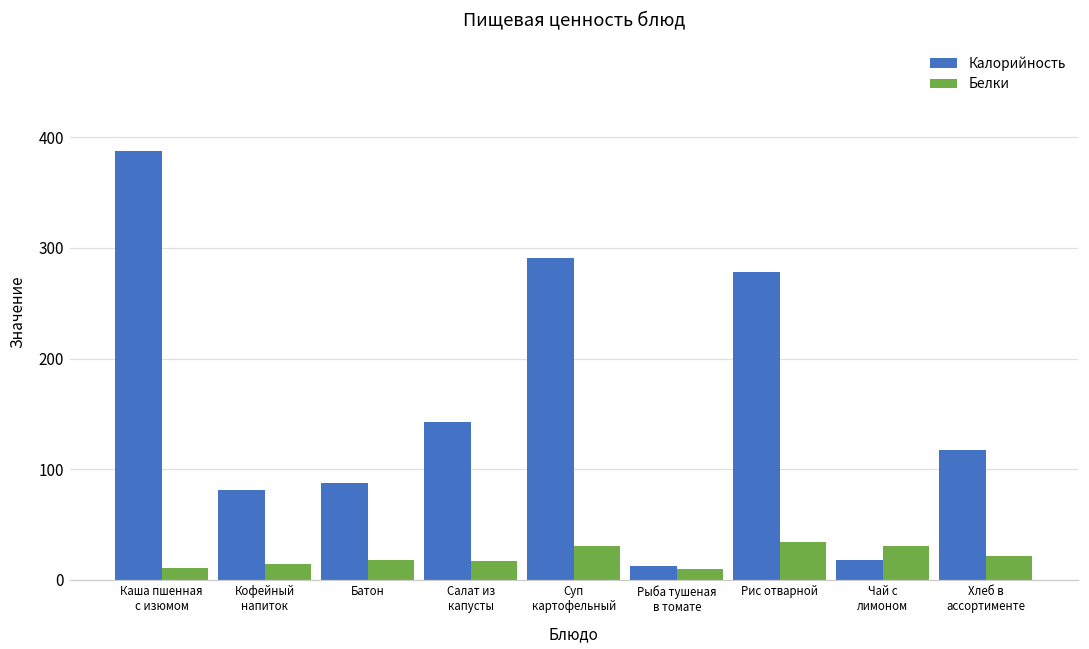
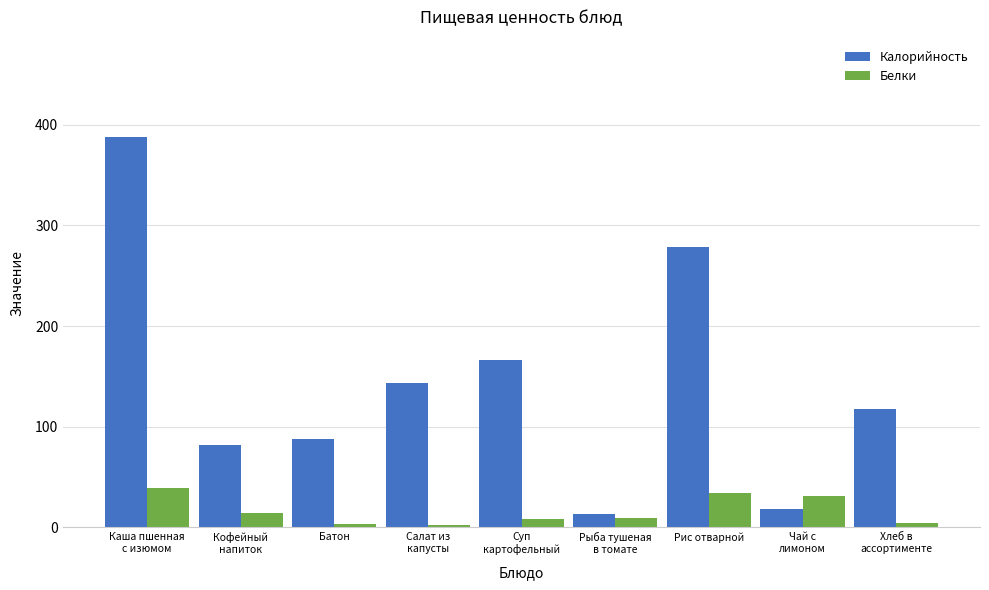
Белки, Каша пшенная с изюмом: 11 -> 39
Белки, Батон: 18 -> 3
Белки, Салат из капусты: 17 -> 3
Калорийность, Суп картофельный: 291 -> 166
Белки, Суп картофельный: 30 -> 8
Белки, Хлеб в ассортименте: 22 -> 4
